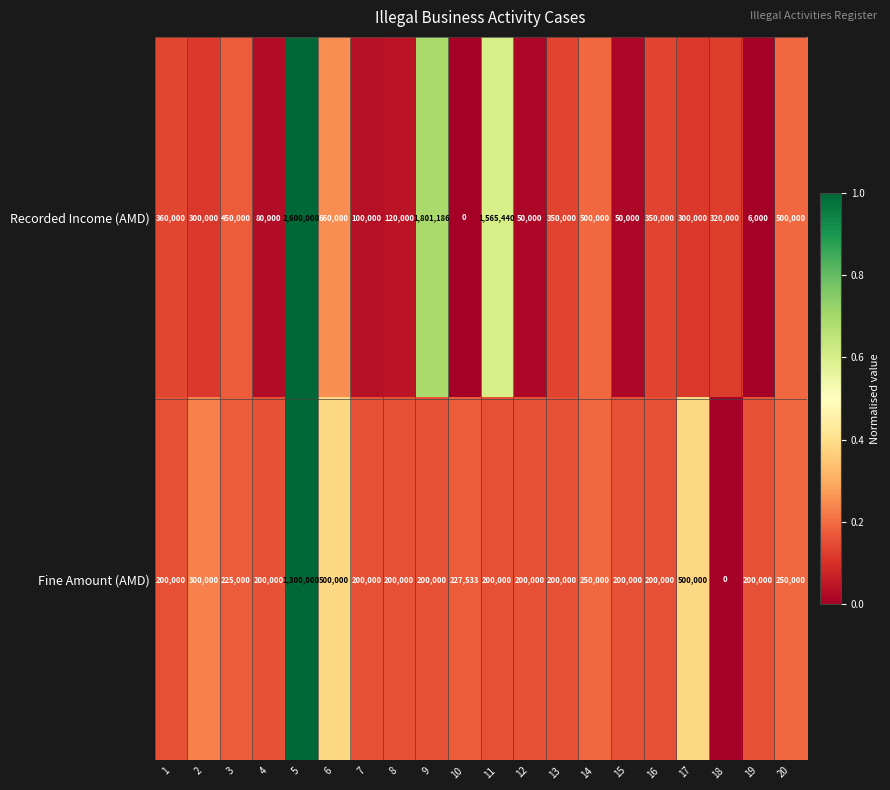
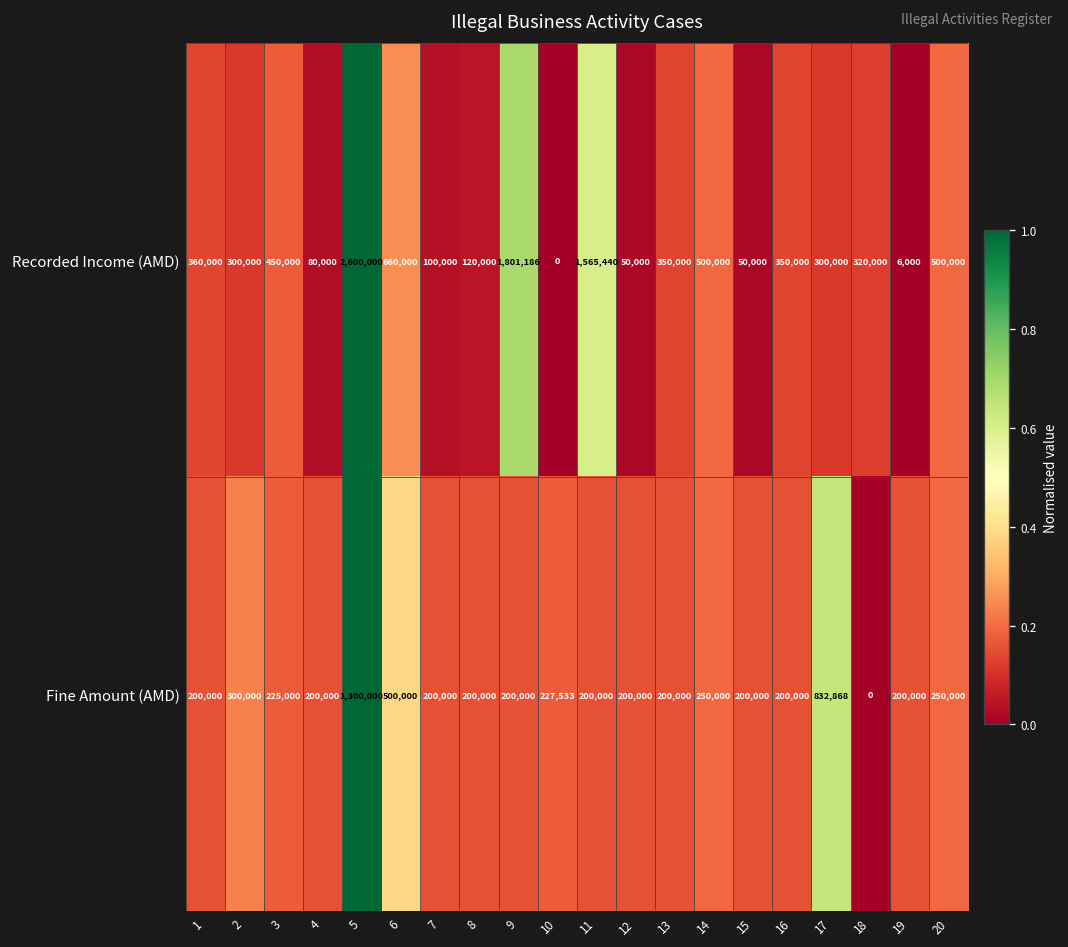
Fine Amount (AMD), 17: 500,000 -> 832,868
